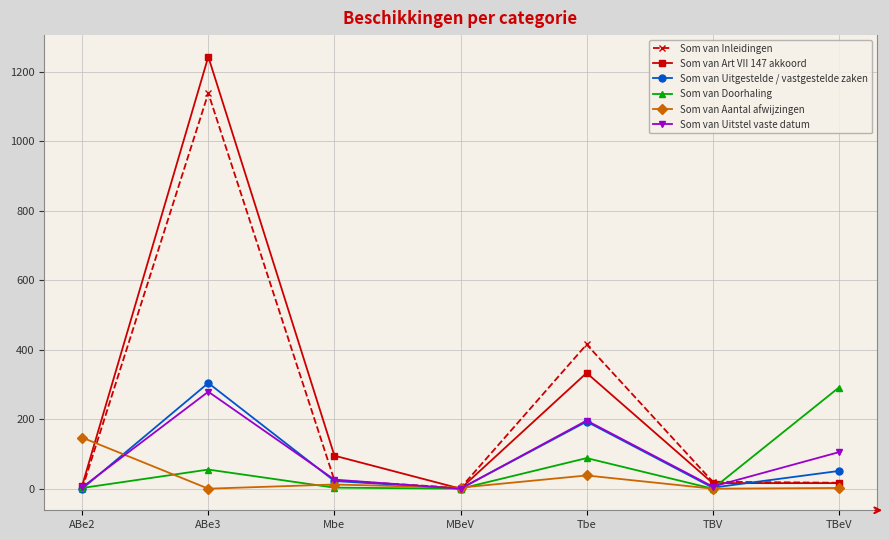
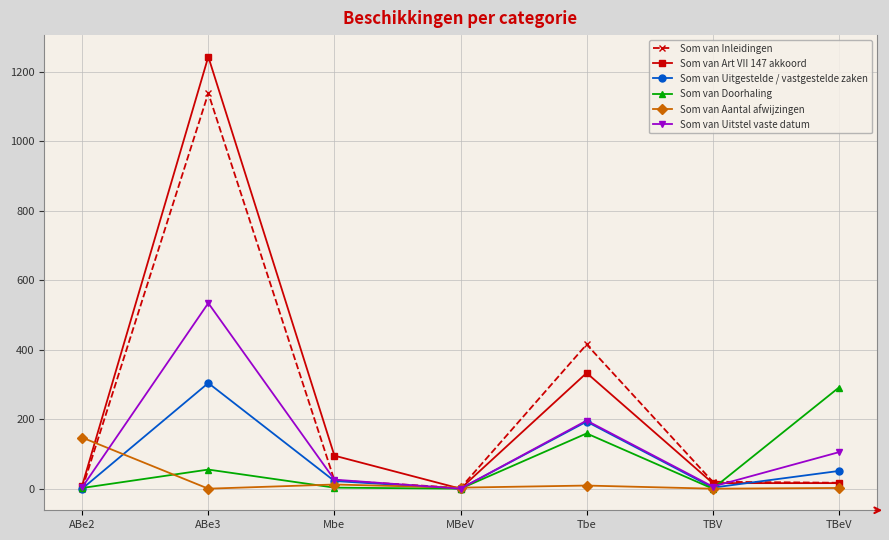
Som van Uitstel vaste datum, ABe3: 280 -> 530
Som van Doorhaling, Tbe: 90 -> 160
Som van Aantal afwijzingen, Tbe: 40 -> 10
